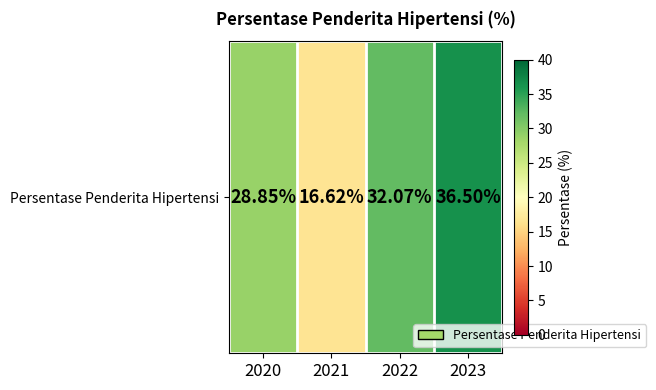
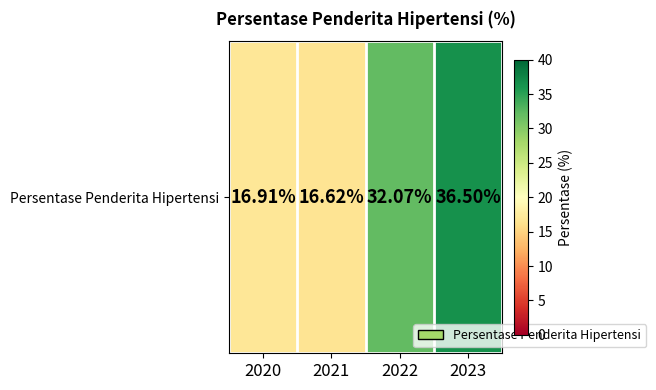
Persentase Penderita Hipertensi, 2020: 28.85% -> 16.91%
